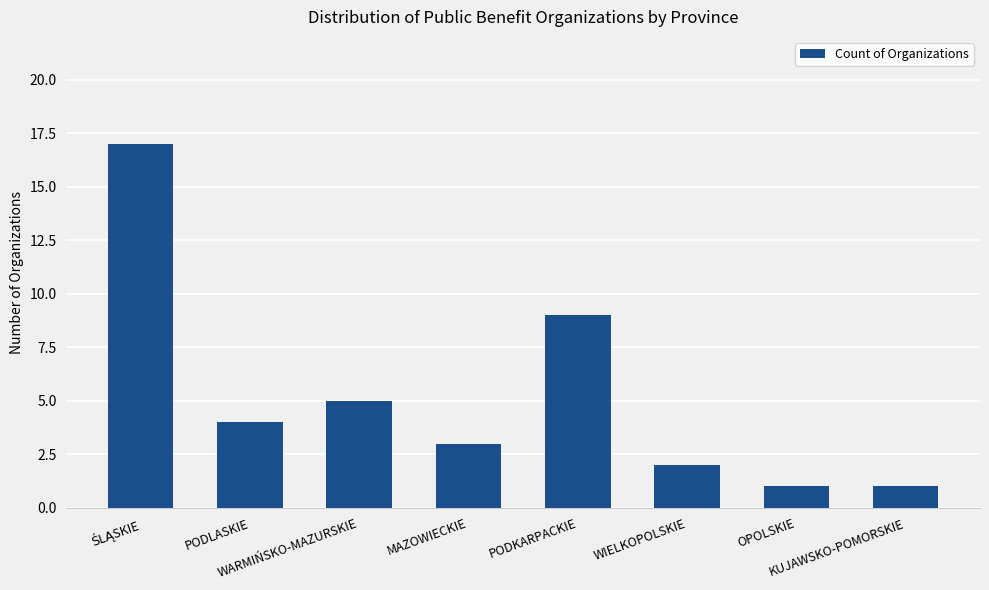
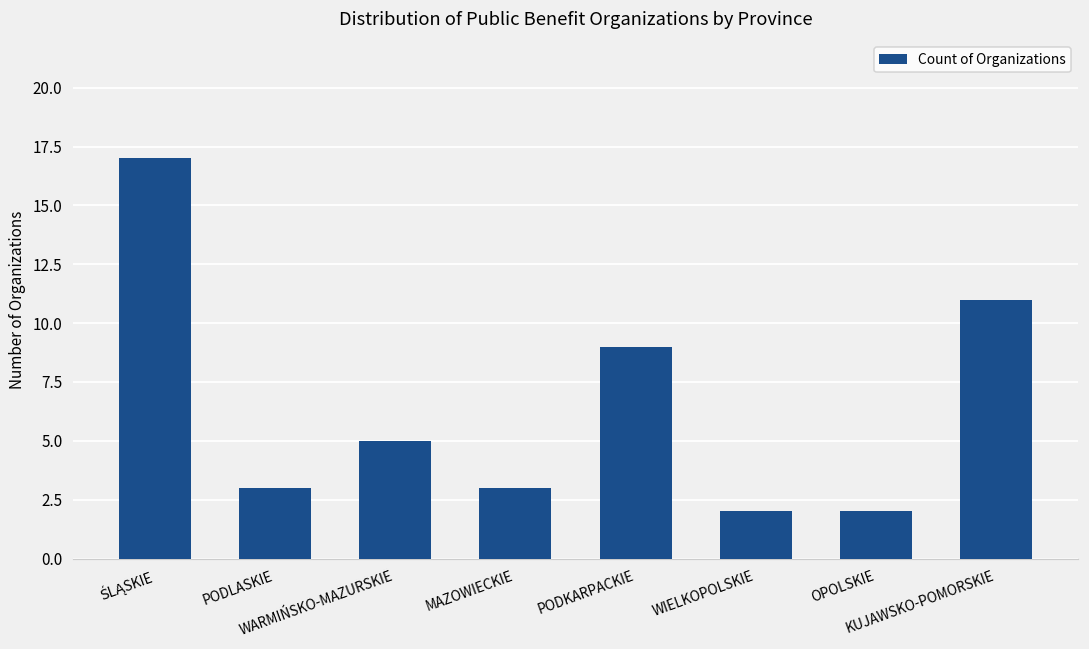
PODLASKIE: 4 -> 3
OPOLSKIE: 1 -> 2
KUJAWSKO-POMORSKIE: 1 -> 11
